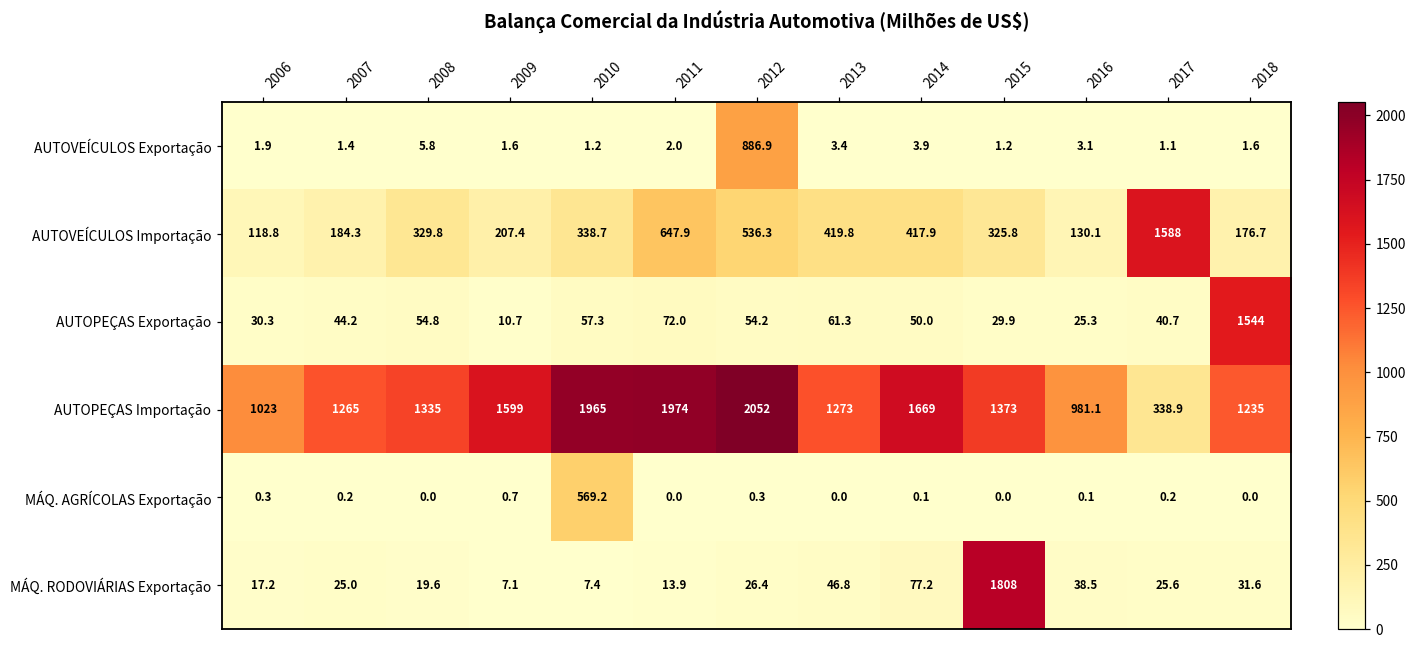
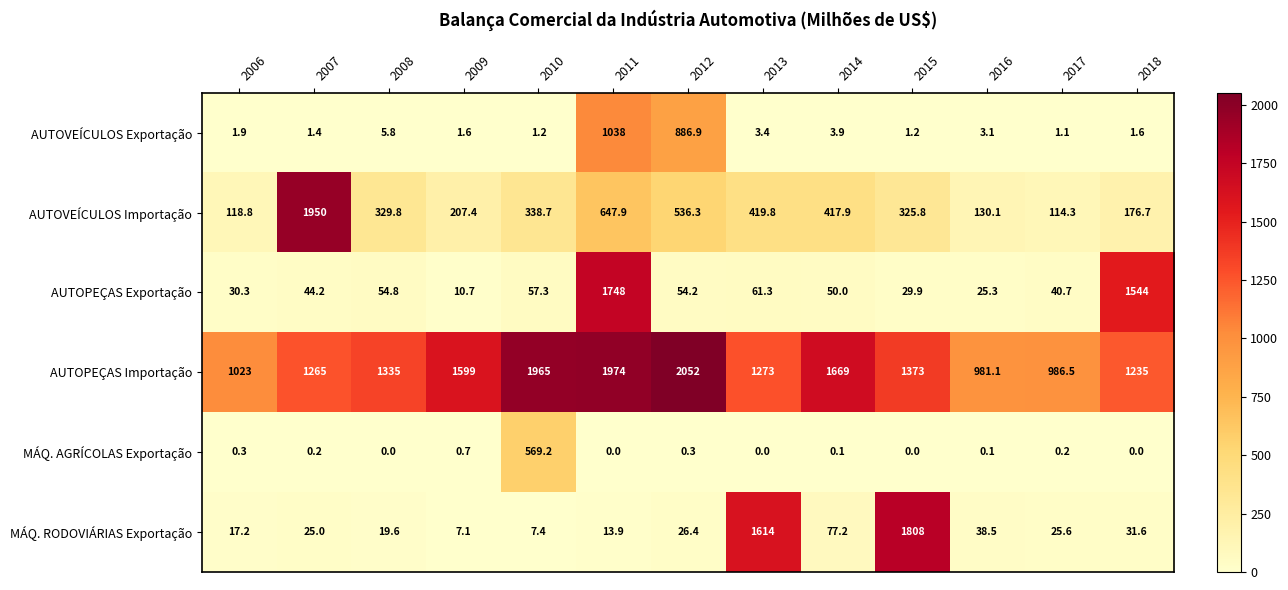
AUTOVEÍCULOS Exportação, 2011: 2.0 -> 1038
AUTOVEÍCULOS Importação, 2007: 184.3 -> 1950
AUTOVEÍCULOS Importação, 2017: 1588 -> 114.3
AUTOPEÇAS Exportação, 2011: 72.0 -> 1748
AUTOPEÇAS Importação, 2017: 338.9 -> 986.5
MÁQ. RODOVIÁRIAS Exportação, 2013: 46.8 -> 1614
